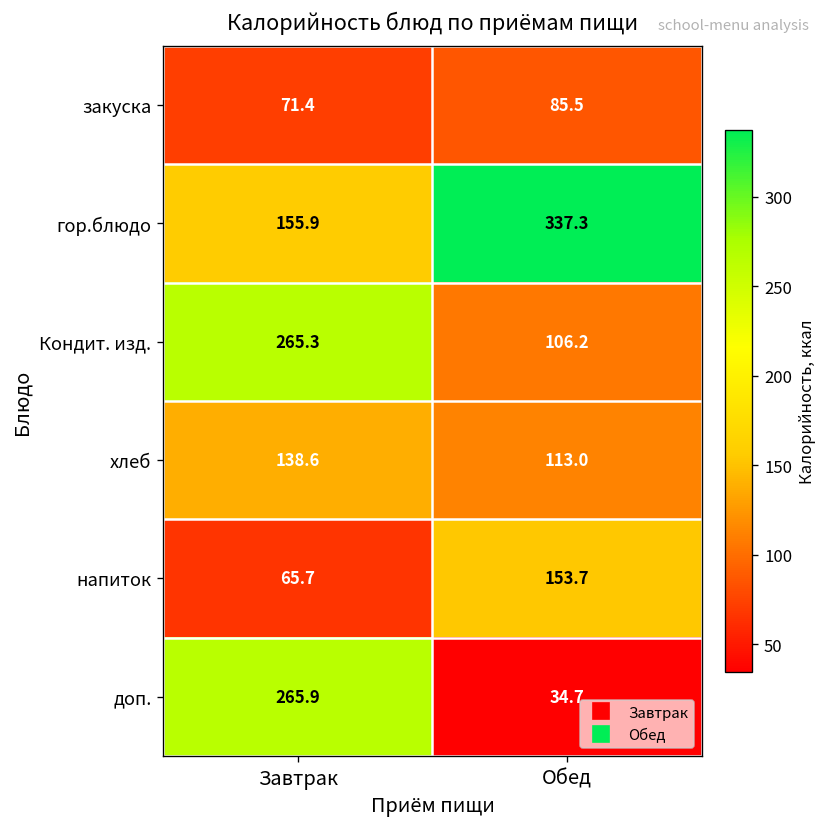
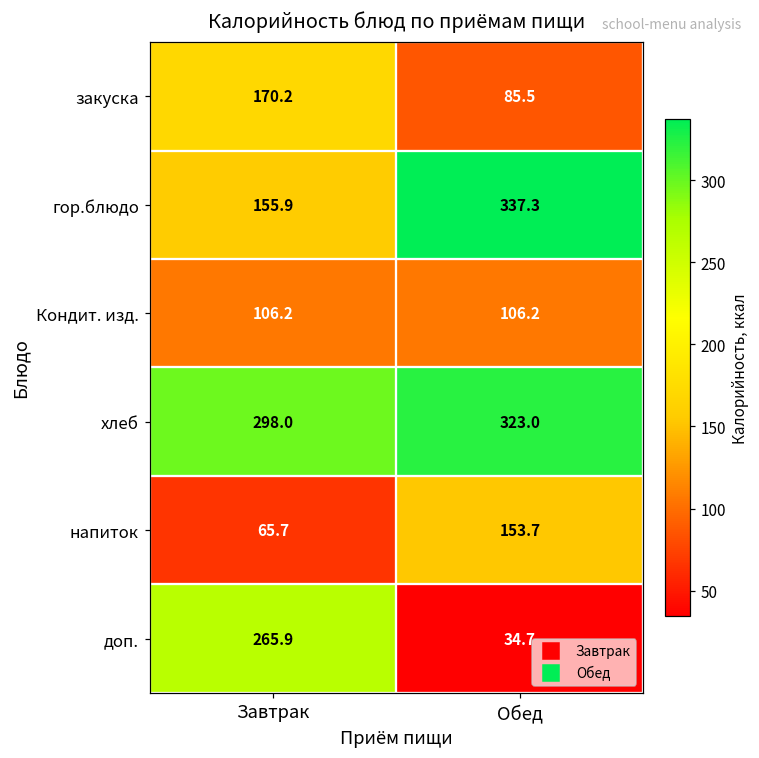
закуска, Завтрак: 71.4 -> 170.2
Кондит. изд., Завтрак: 265.3 -> 106.2
хлеб, Завтрак: 138.6 -> 298.0
хлеб, Обед: 113.0 -> 323.0
